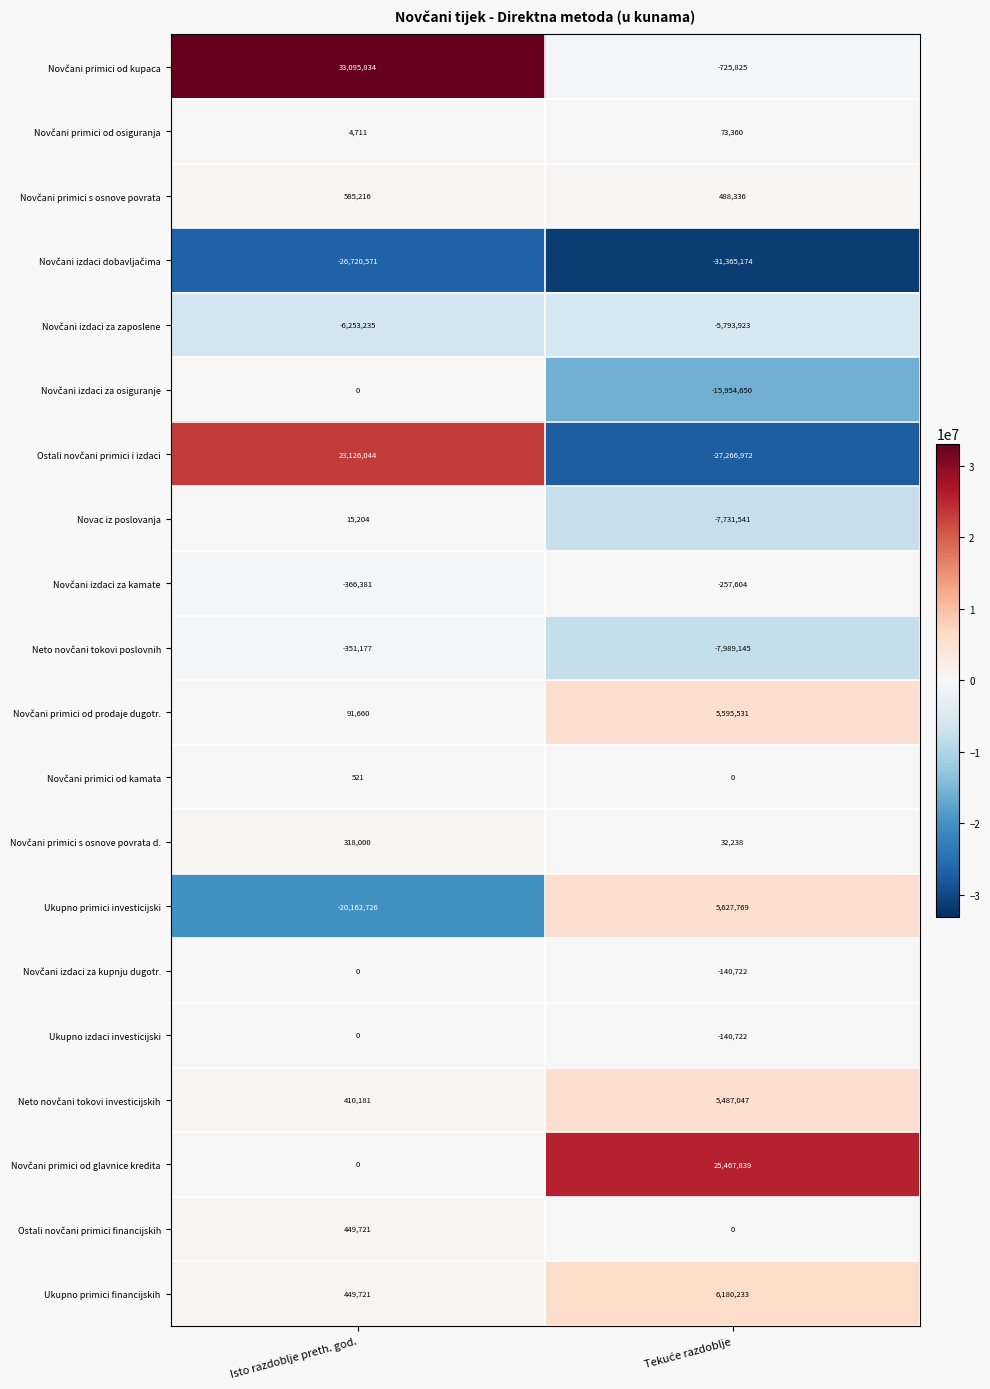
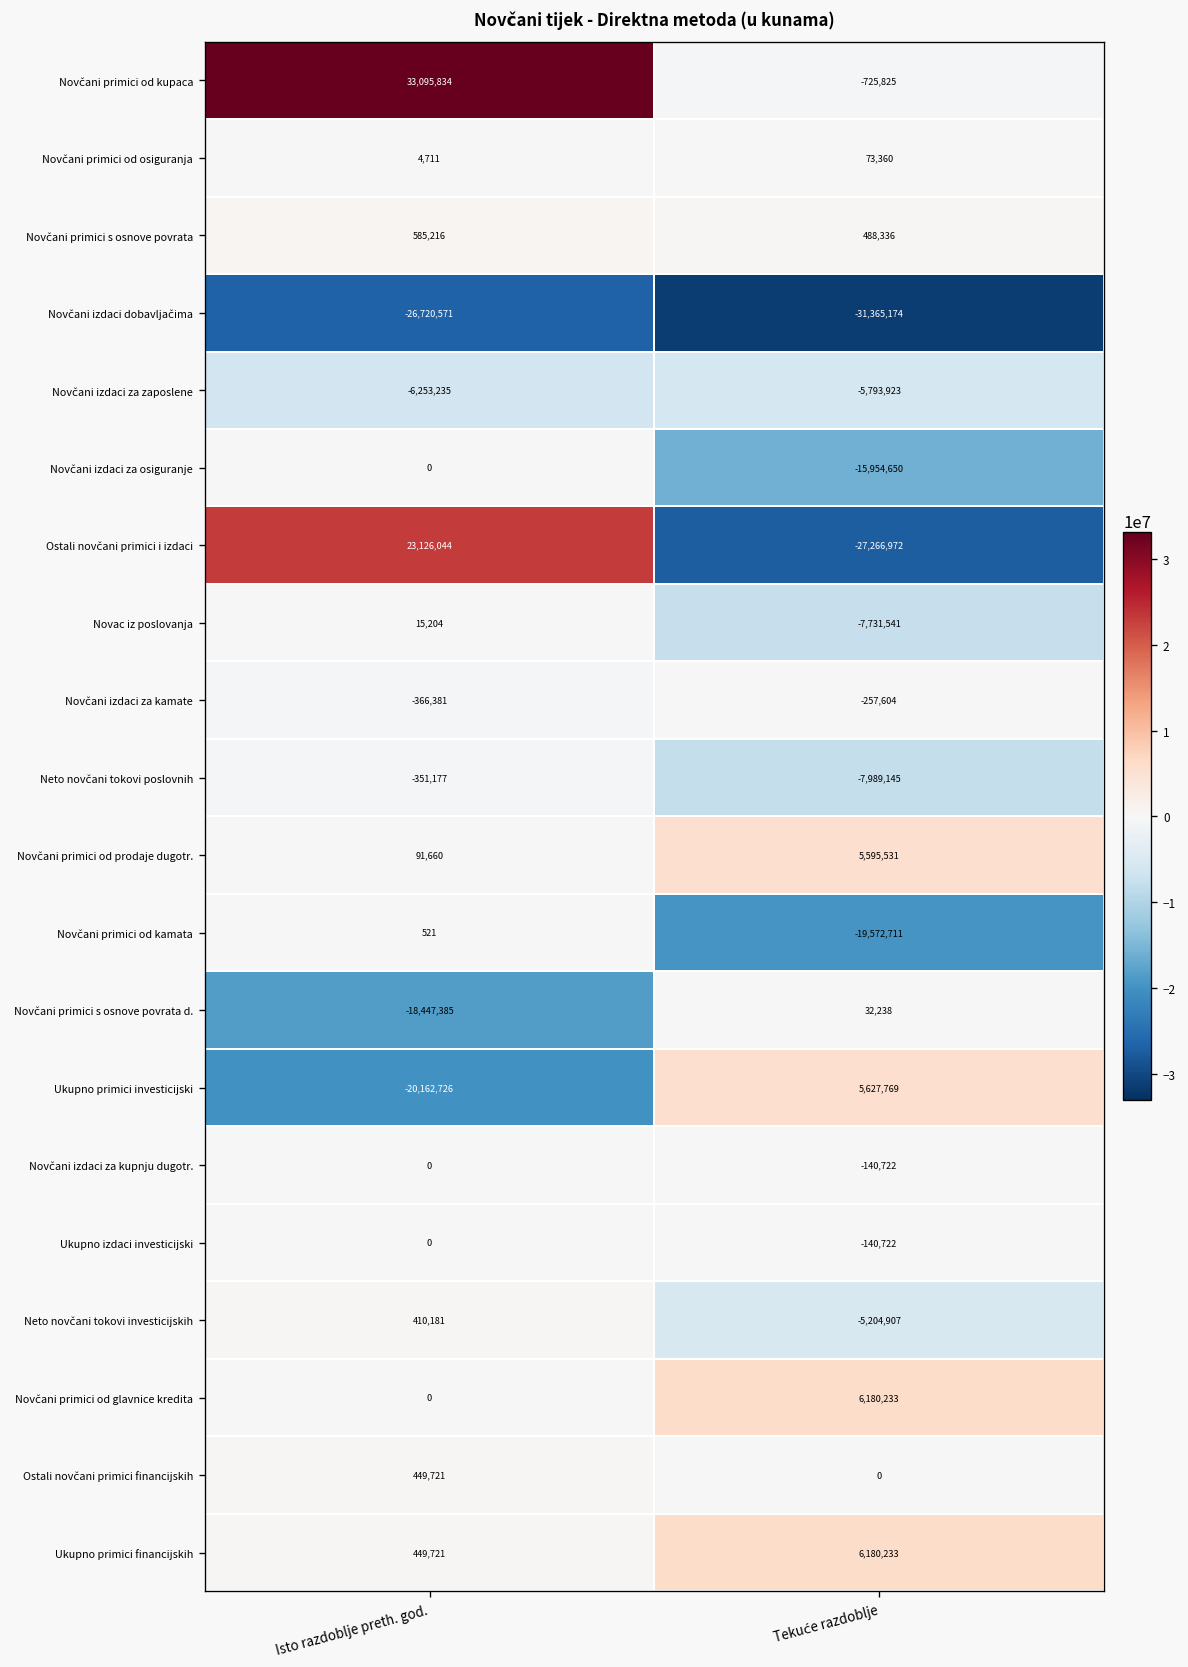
Novčani primici od kamata, Tekuće razdoblje: 0 -> -19,572,711
Novčani primici s osnove povrata d., Isto razdoblje preth. god.: 318,000 -> -18,447,385
Neto novčani tokovi investicijskih, Tekuće razdoblje: 5,487,047 -> -5,204,907
Novčani primici od glavnice kredita, Tekuće razdoblje: 25,467,839 -> 6,180,233
